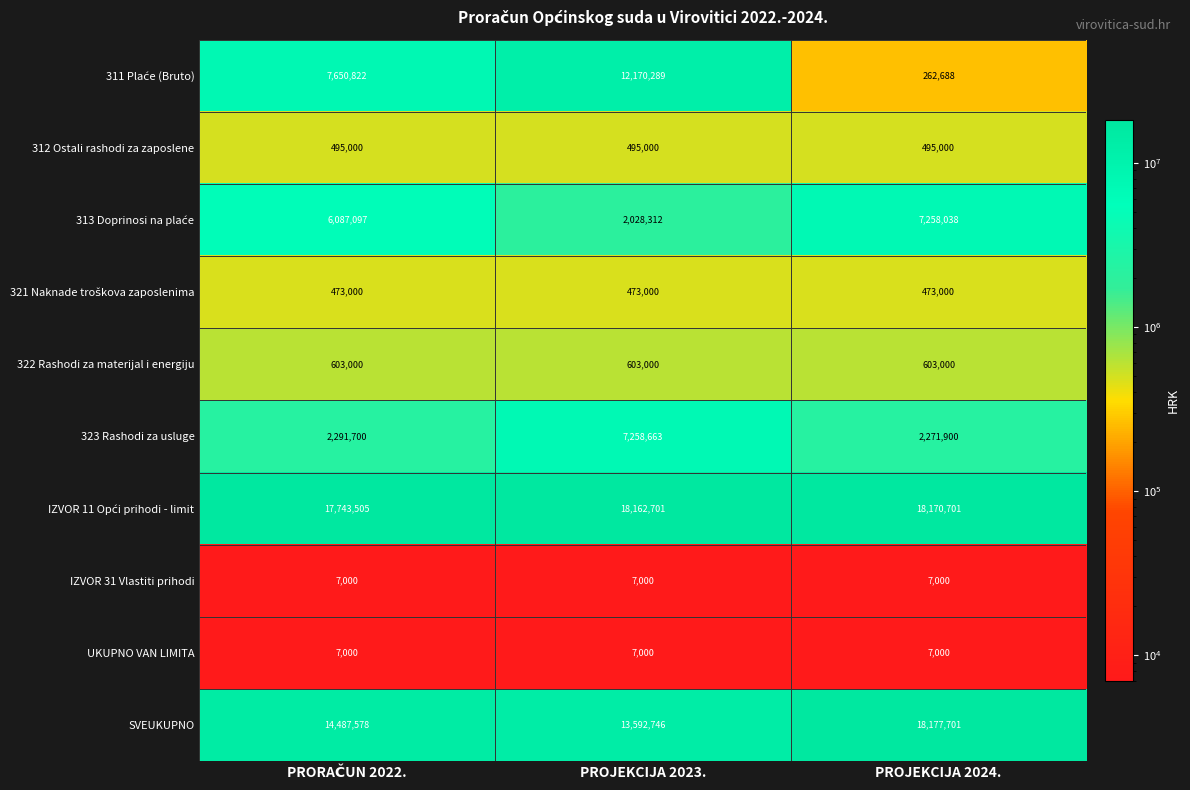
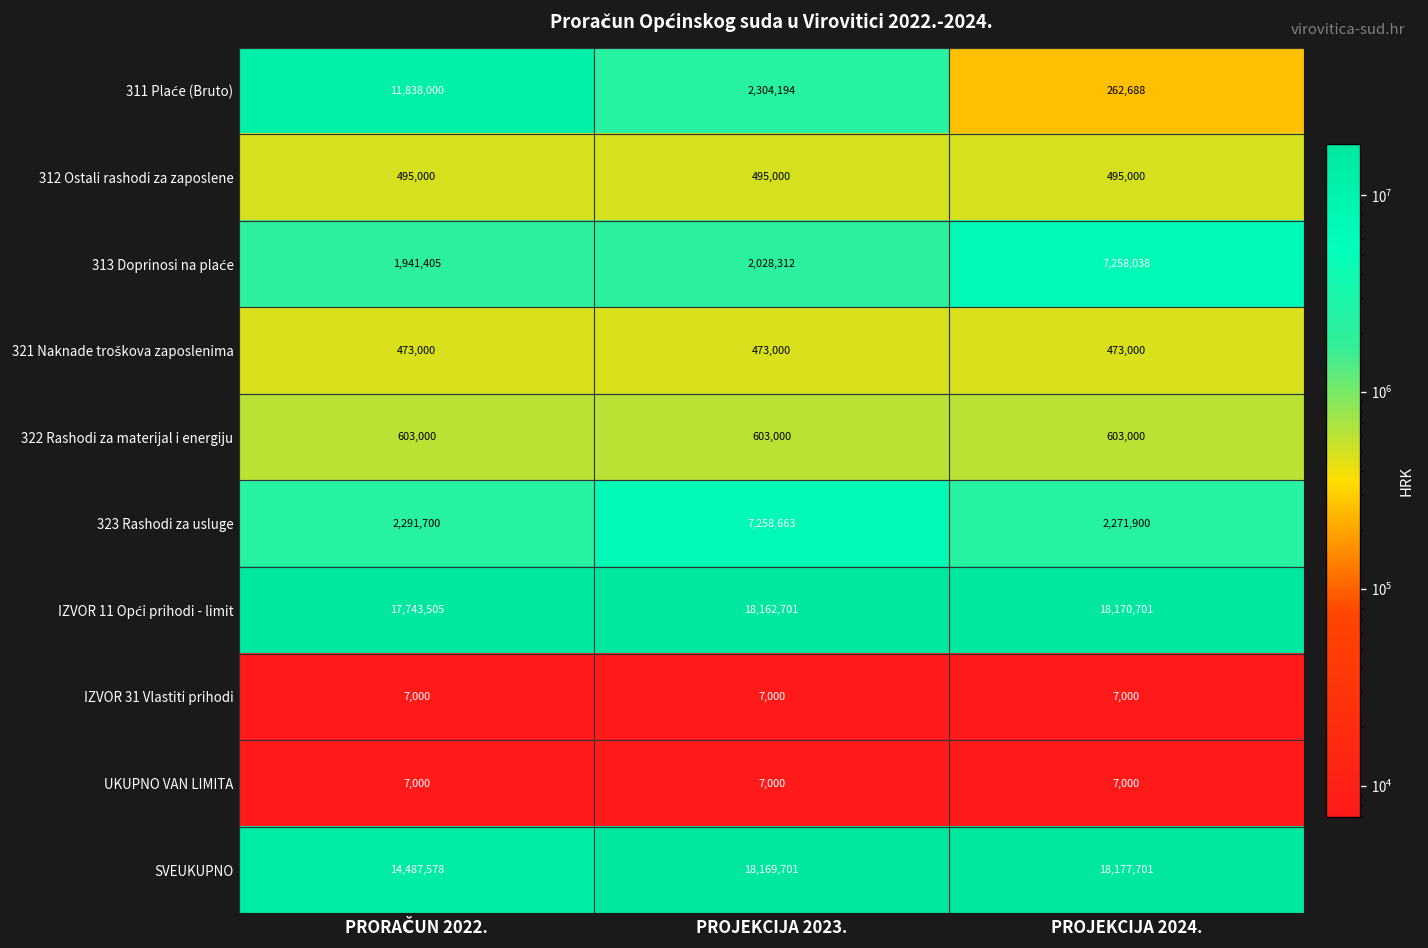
311 Plaće (Bruto), PRORAČUN 2022.: 7,650,822 -> 11,838,000
311 Plaće (Bruto), PROJEKCIJA 2023.: 12,170,289 -> 2,304,194
313 Doprinosi na plaće, PRORAČUN 2022.: 6,087,097 -> 1,941,405
SVEUKUPNO, PROJEKCIJA 2023.: 13,592,746 -> 18,169,701
